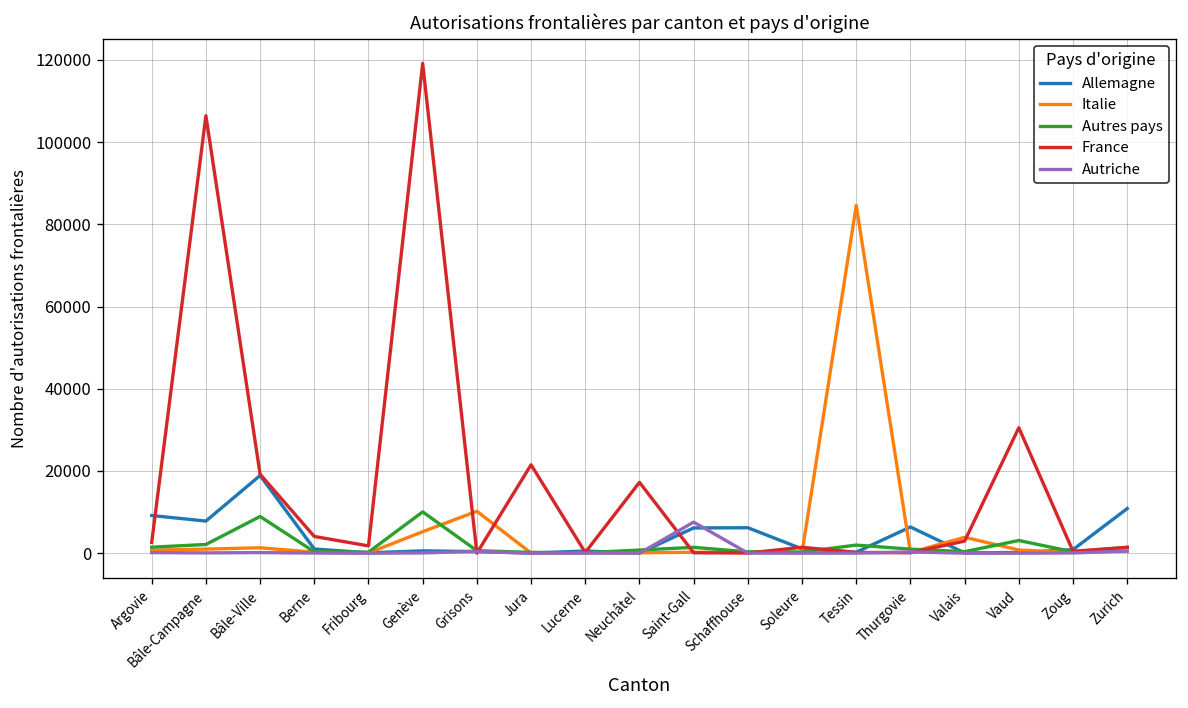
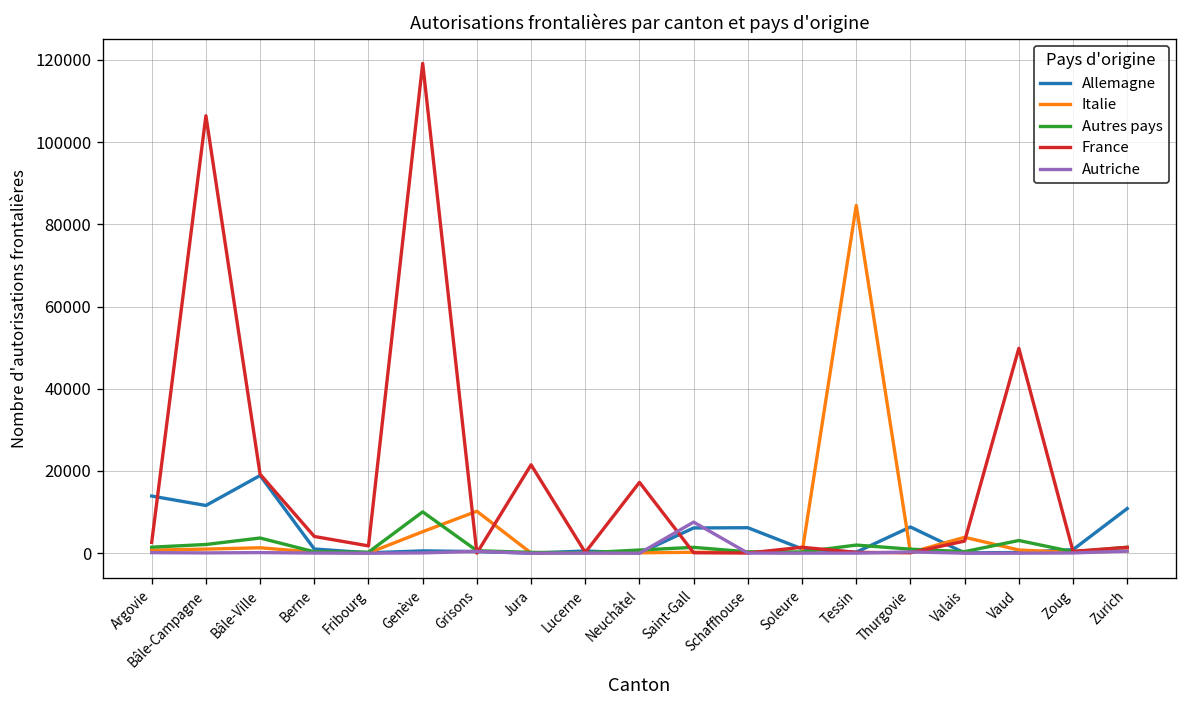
Allemagne, Argovie: 9000 -> 14000
Allemagne, Bâle-Campagne: 8000 -> 12000
Autres pays, Bâle-Ville: 9000 -> 4000
France, Vaud: 31000 -> 50000
